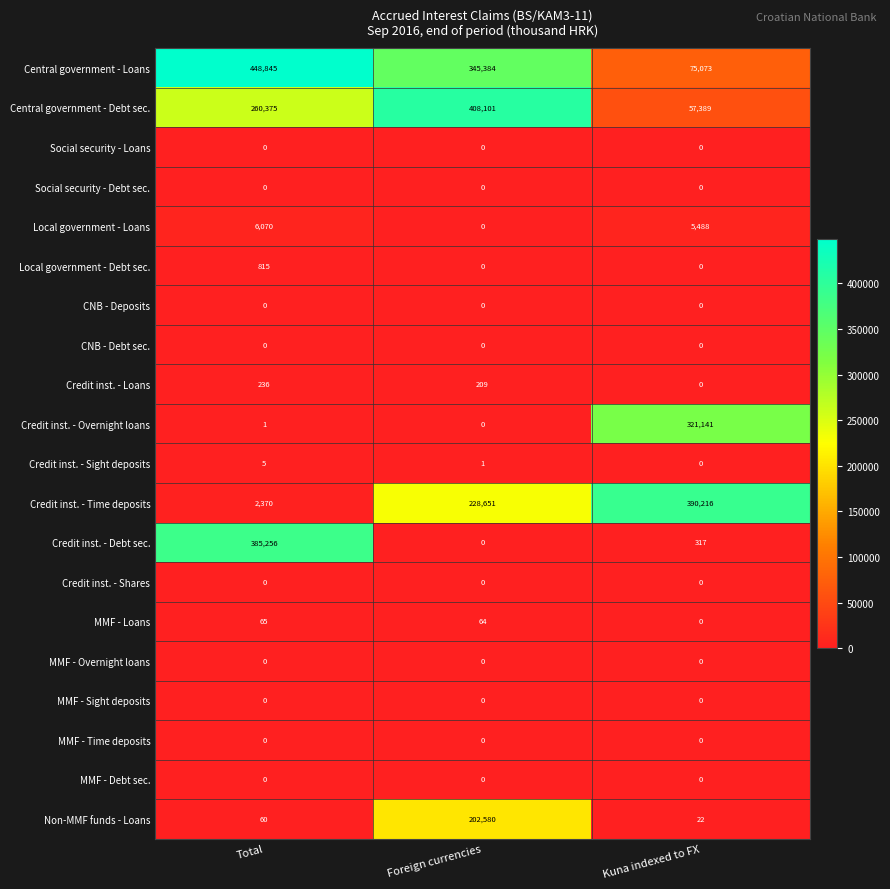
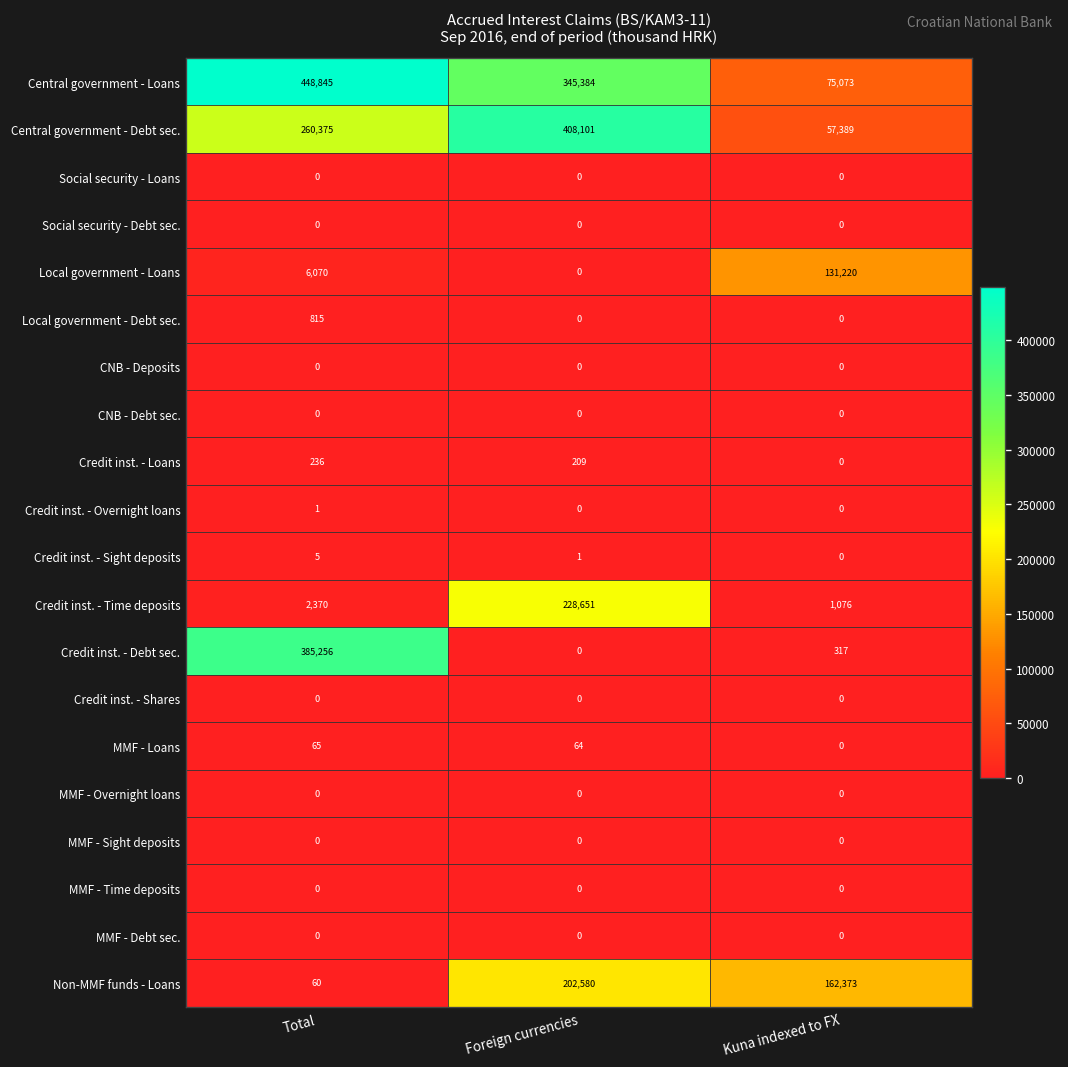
Local government - Loans, Kuna indexed to FX: 5,488 -> 131,220
Credit inst. - Overnight loans, Kuna indexed to FX: 321,141 -> 0
Credit inst. - Time deposits, Kuna indexed to FX: 390,216 -> 1,076
Non-MMF funds - Loans, Kuna indexed to FX: 22 -> 162,373
